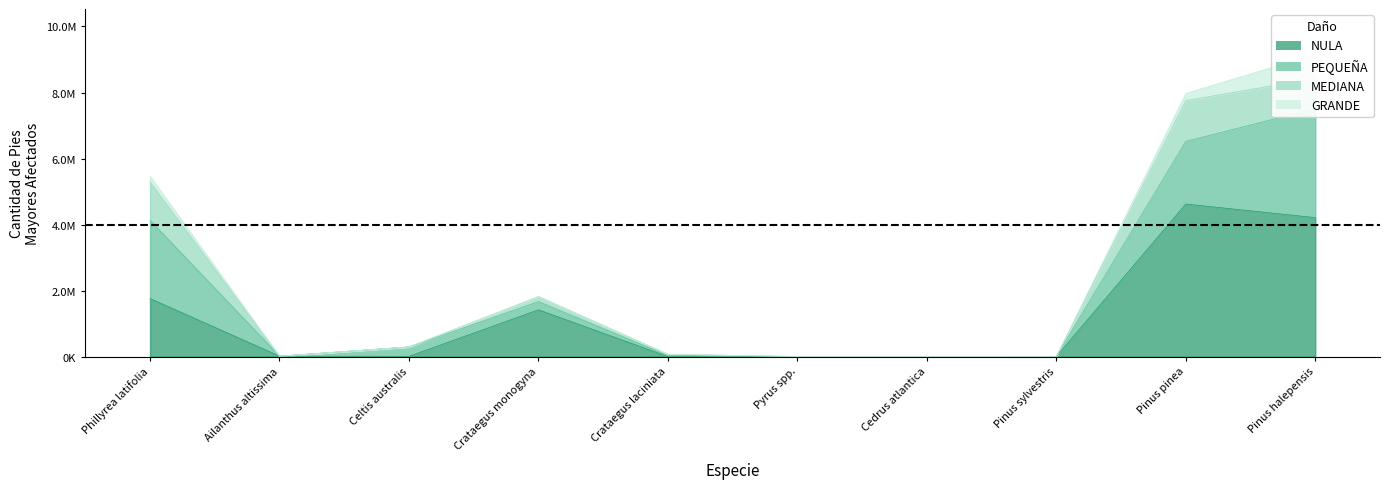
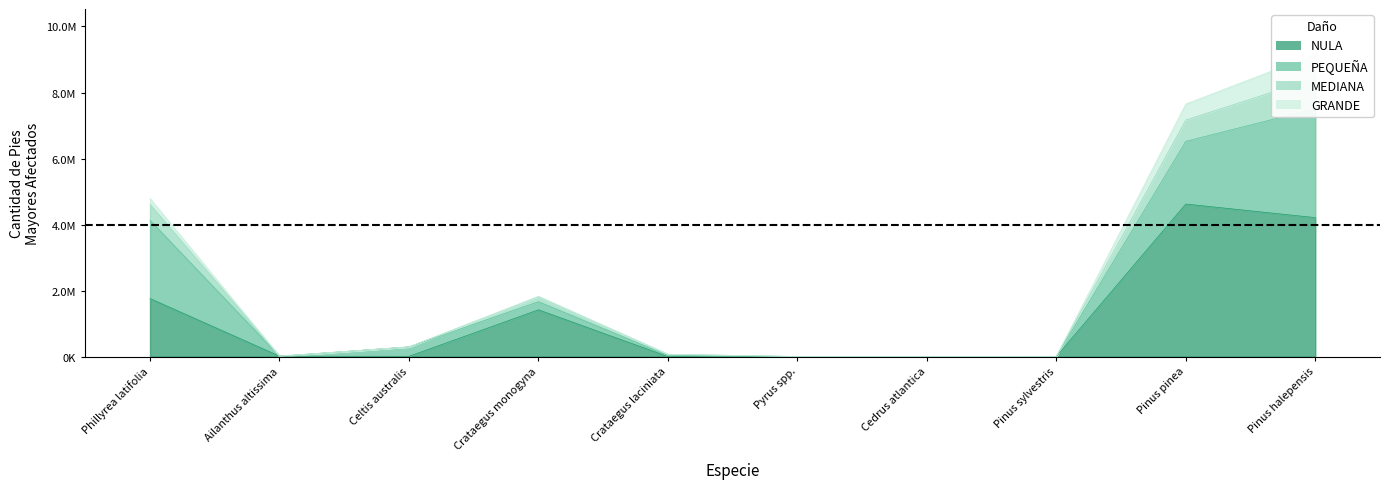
MEDIANA, Phillyrea latifolia: 1200000 -> 500000
MEDIANA, Pinus pinea: 1200000 -> 600000
GRANDE, Pinus pinea: 200000 -> 500000
